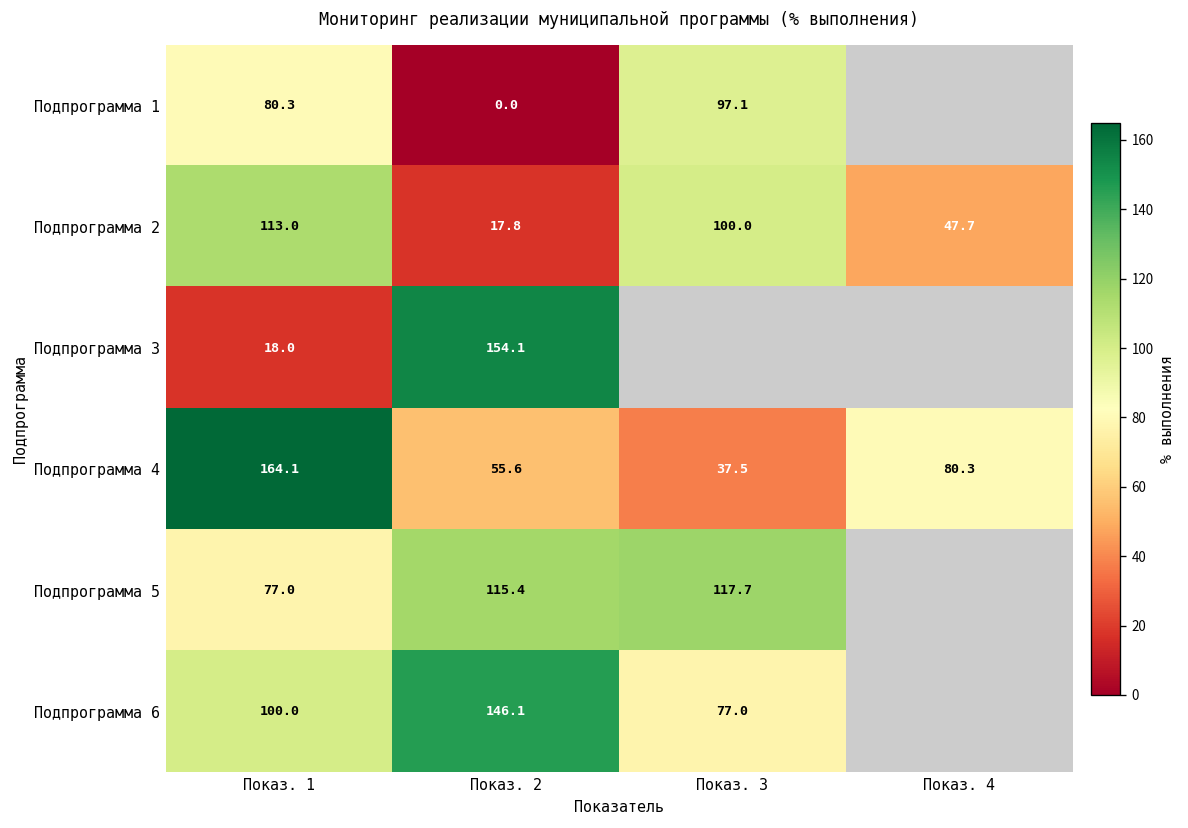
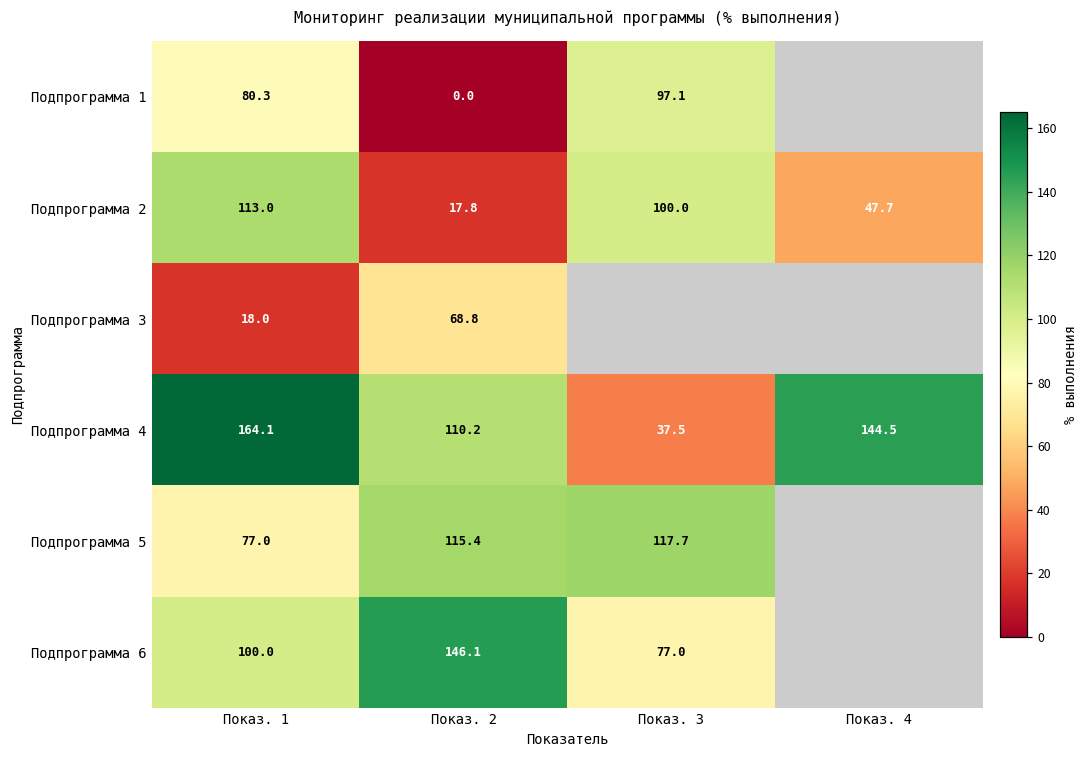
Подпрограмма 3, Показ. 2: 154.1 -> 68.8
Подпрограмма 4, Показ. 2: 55.6 -> 110.2
Подпрограмма 4, Показ. 4: 80.3 -> 144.5
